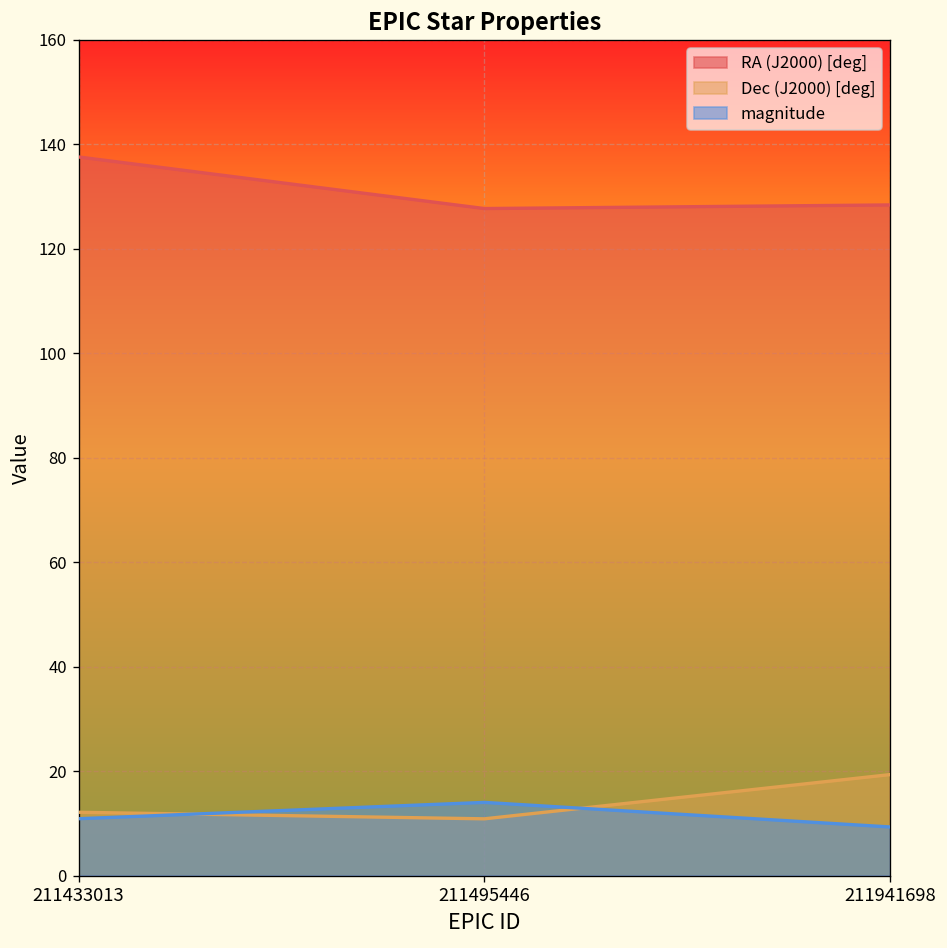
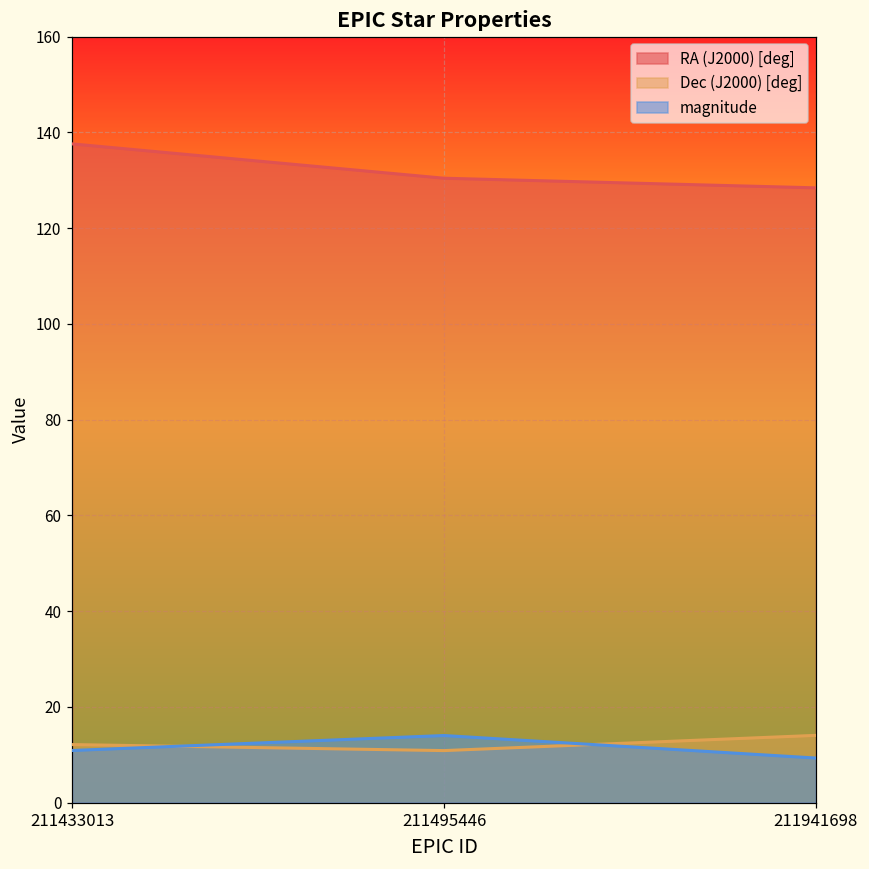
RA (J2000) [deg], 211495446: 128 -> 130
Dec (J2000) [deg], 211941698: 19 -> 14
